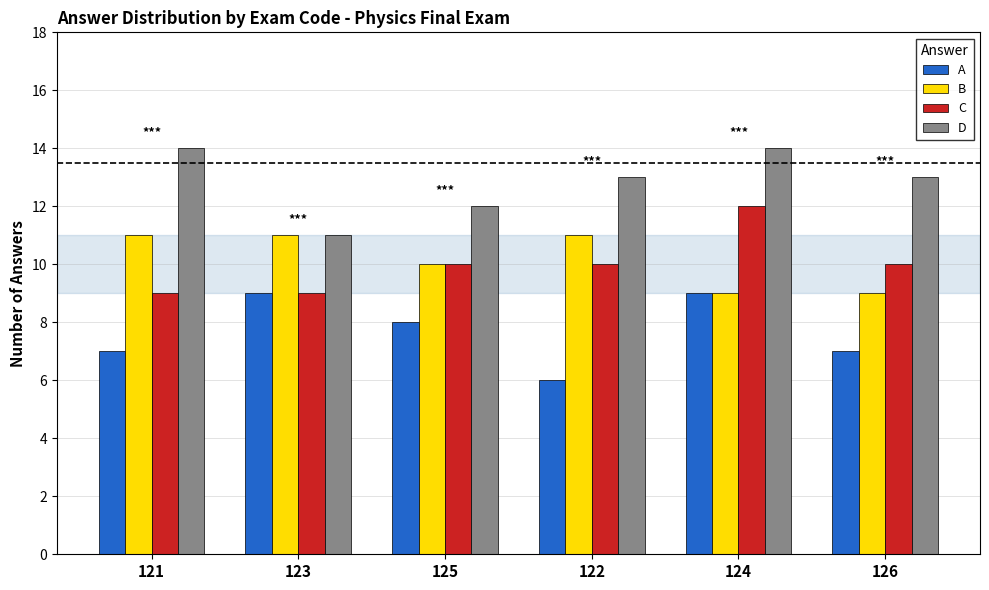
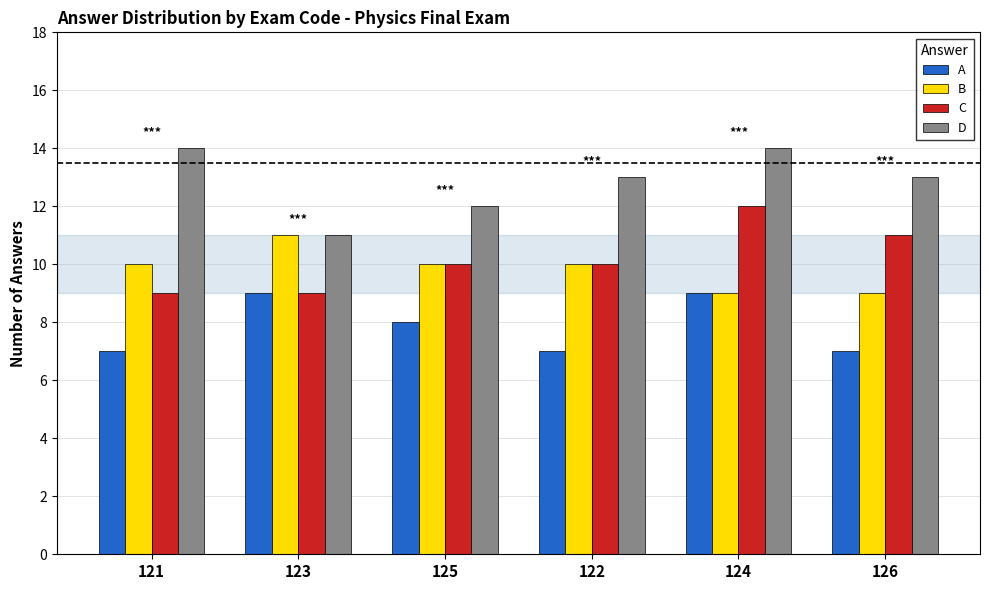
B, 121: 11 -> 10
A, 122: 6 -> 7
B, 122: 11 -> 10
C, 126: 10 -> 11
